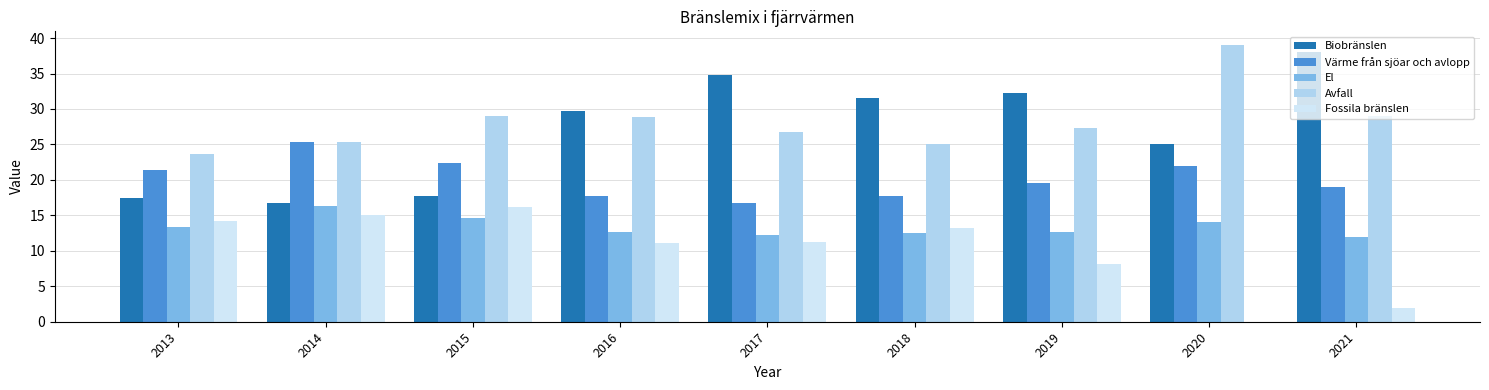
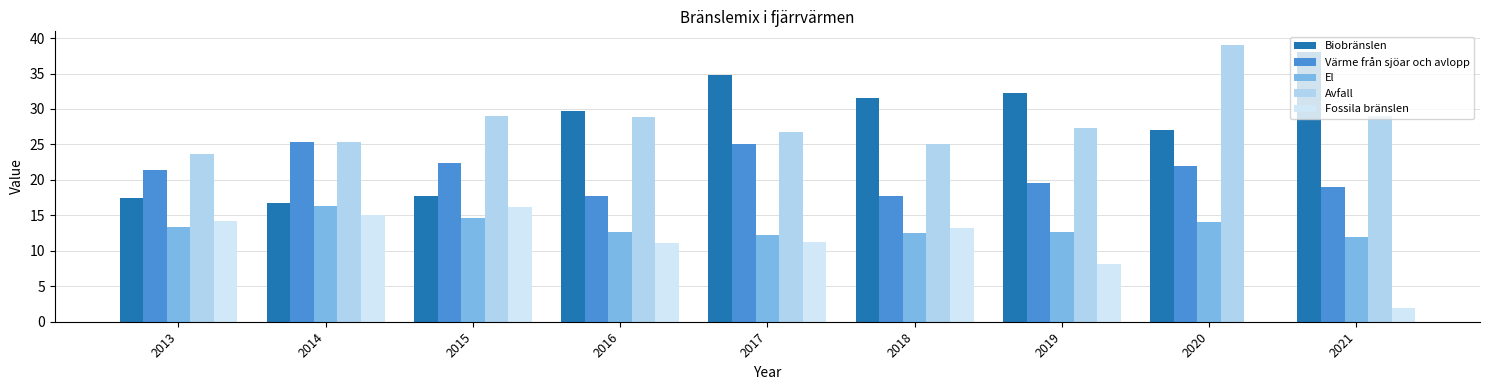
Värme från sjöar och avlopp, 2017: 17 -> 25
Biobränslen, 2020: 25 -> 27
